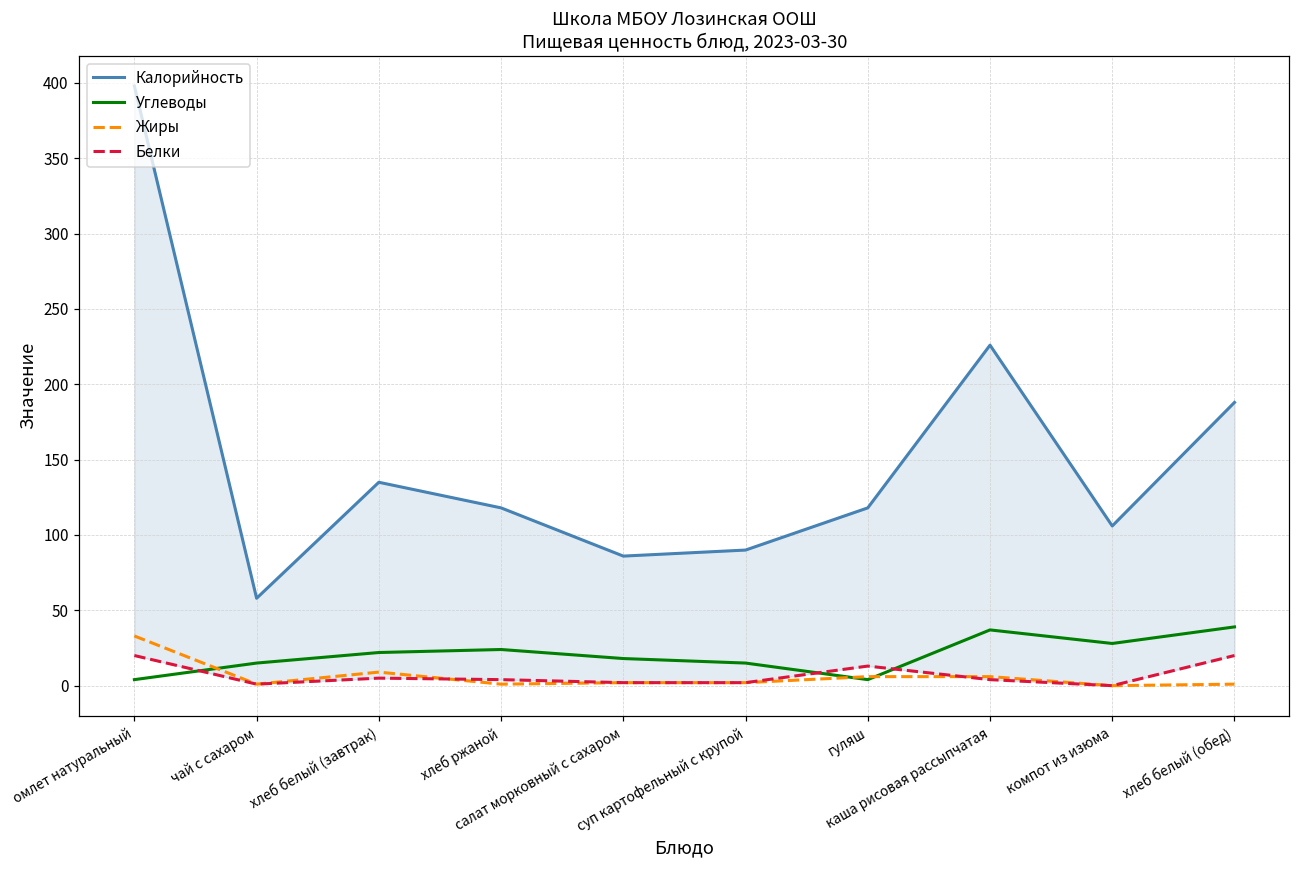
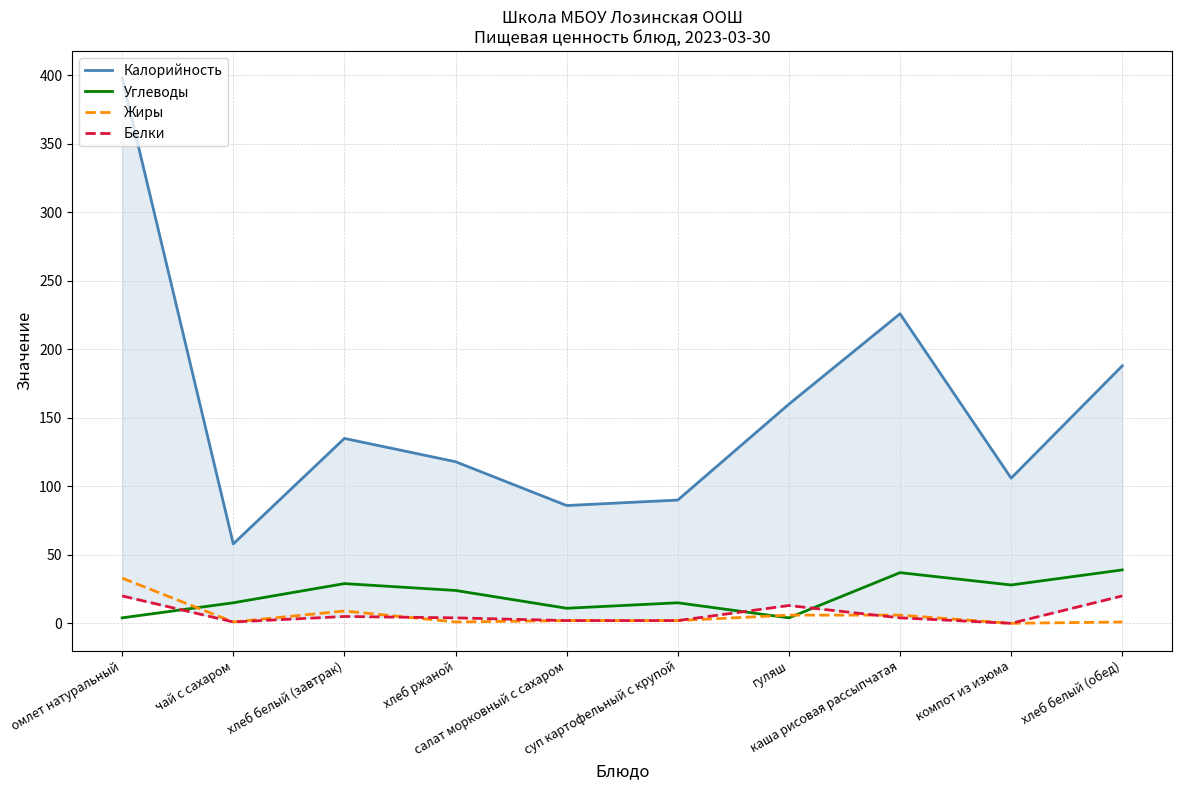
Углеводы, хлеб белый (завтрак): 22 -> 29
Углеводы, салат морковный с сахаром: 18 -> 11
Калорийность, гуляш: 118 -> 160
